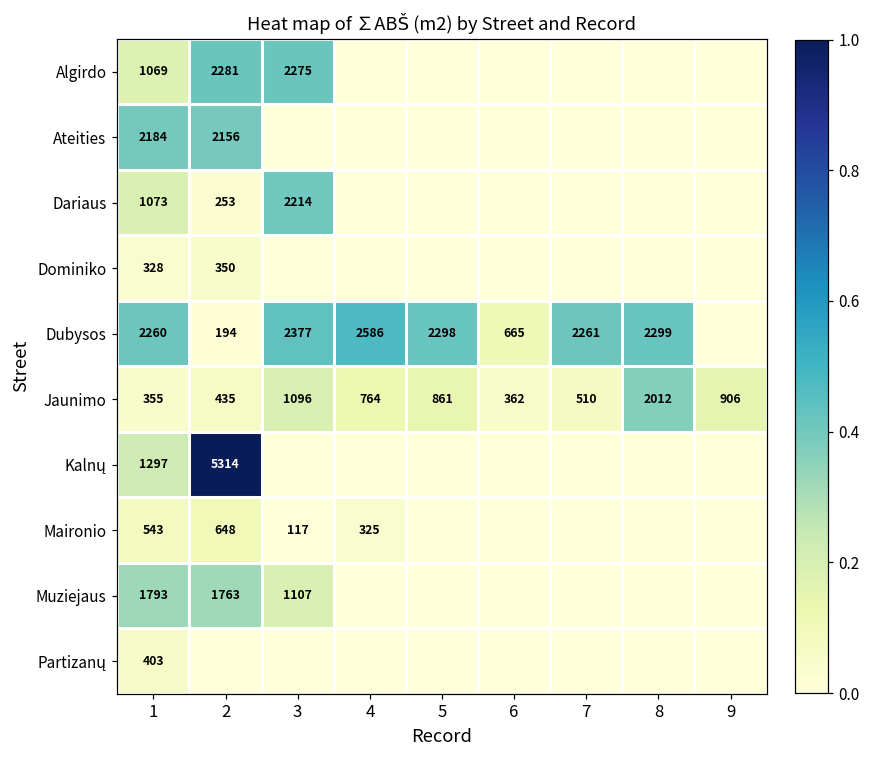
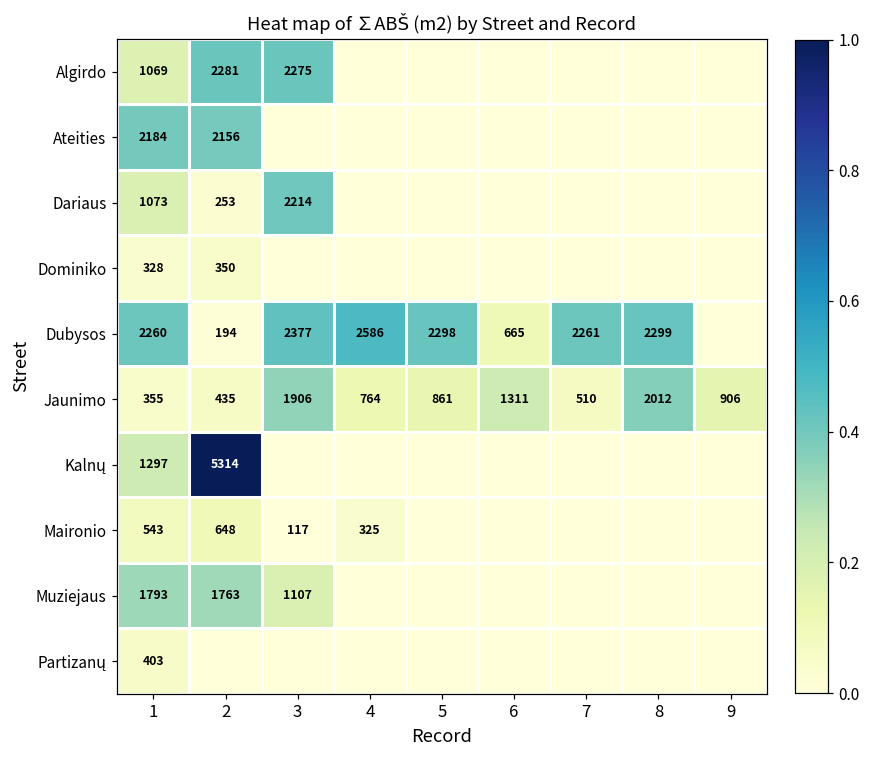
Jaunimo, 3: 1096 -> 1906
Jaunimo, 6: 362 -> 1311
